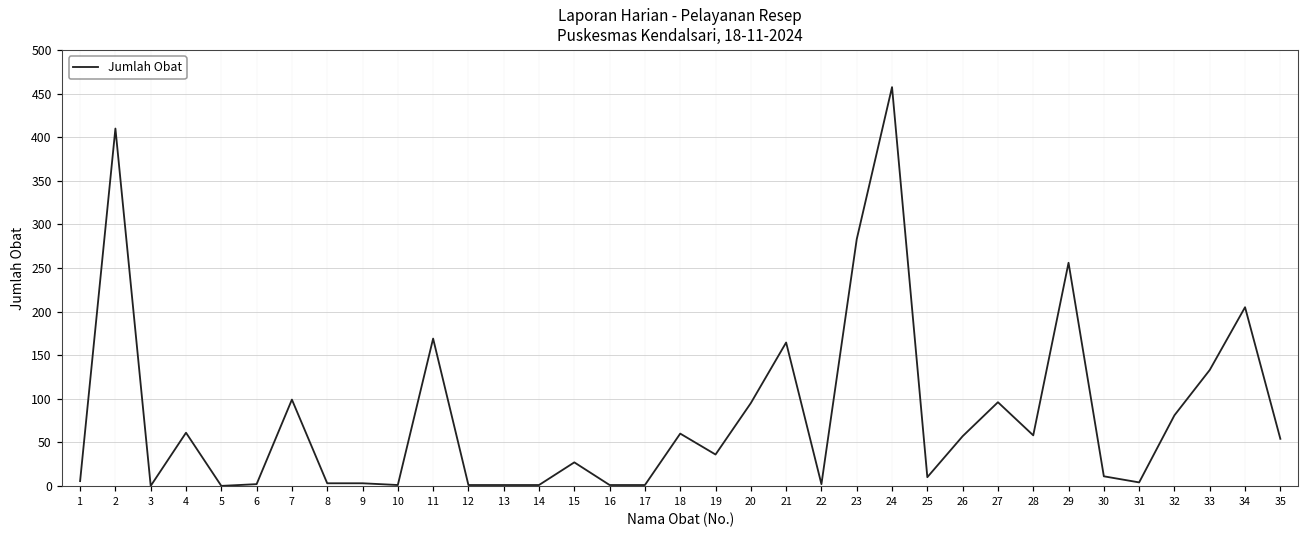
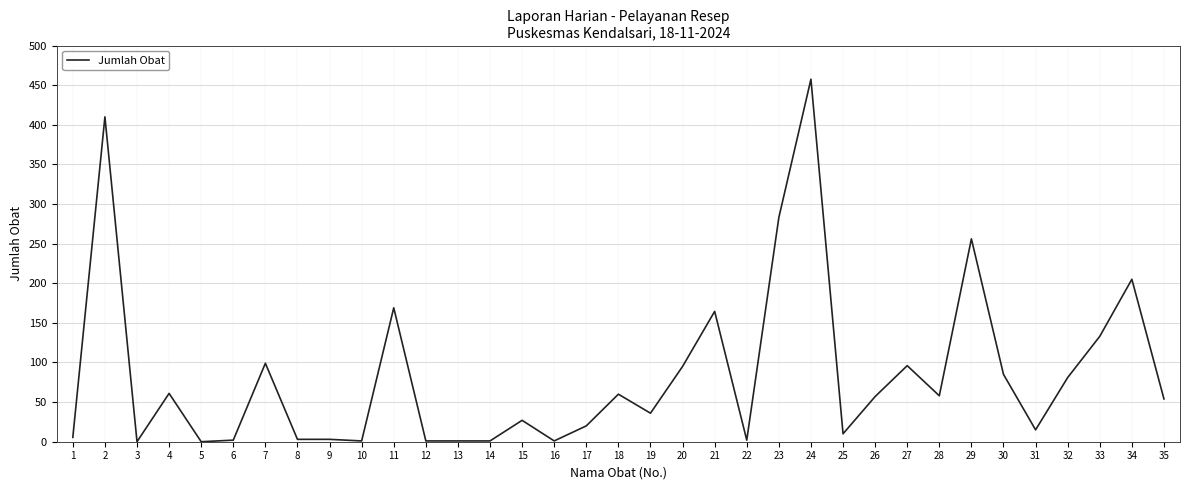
17: 0 -> 20
30: 10 -> 90
31: 0 -> 20
